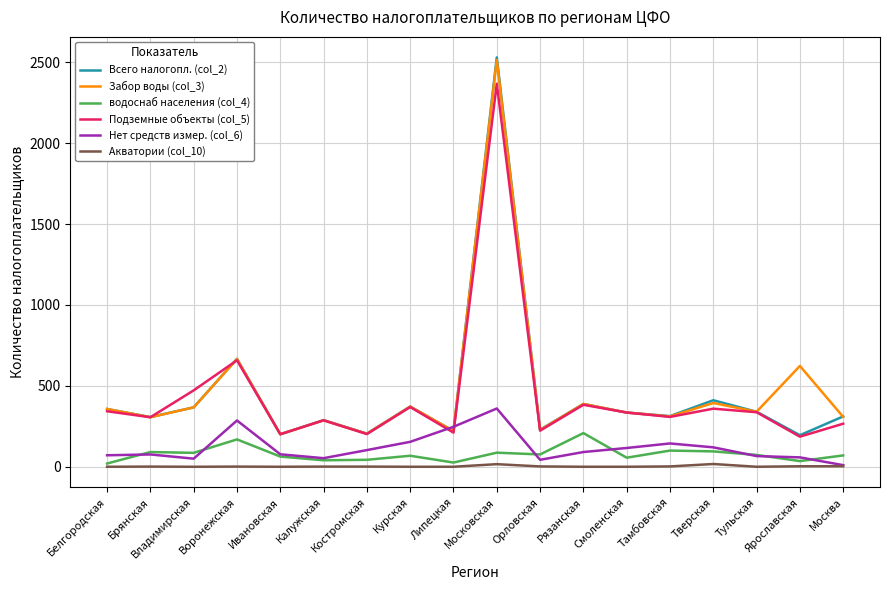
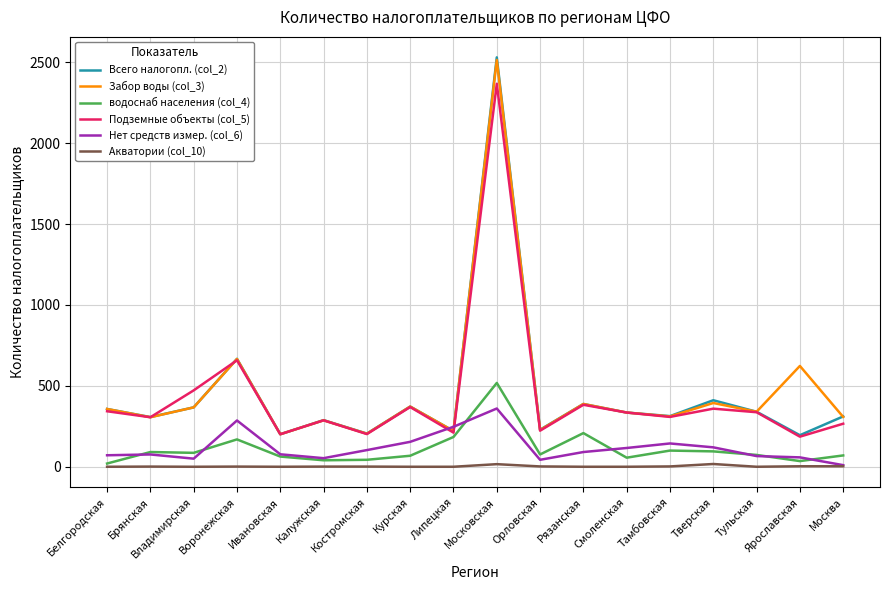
водоснаб населения (col_4), Липецкая: 30 -> 180
водоснаб населения (col_4), Московская: 90 -> 520
